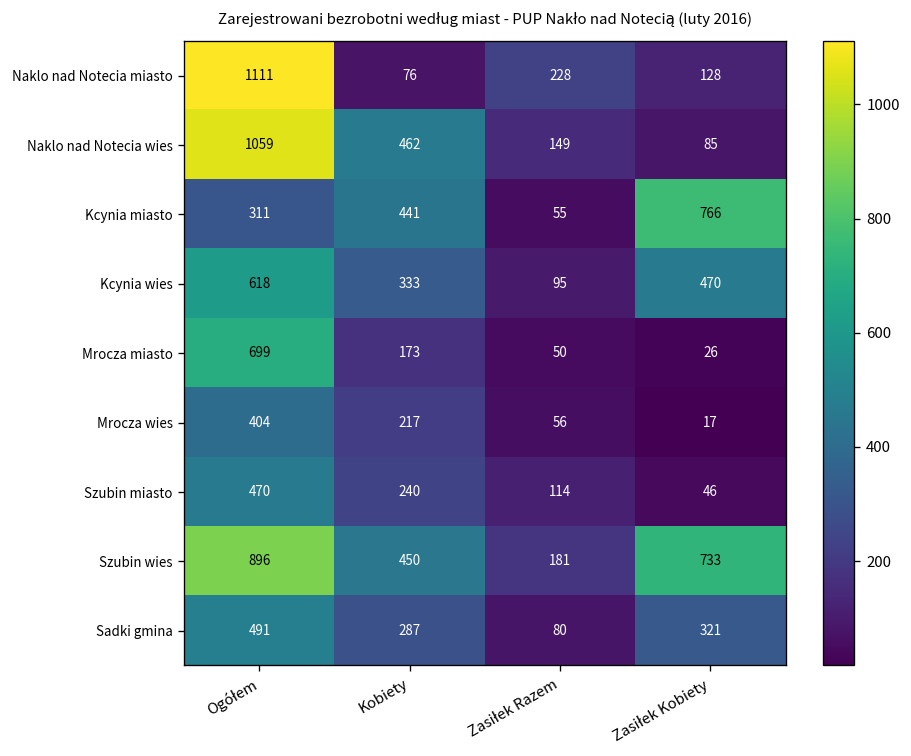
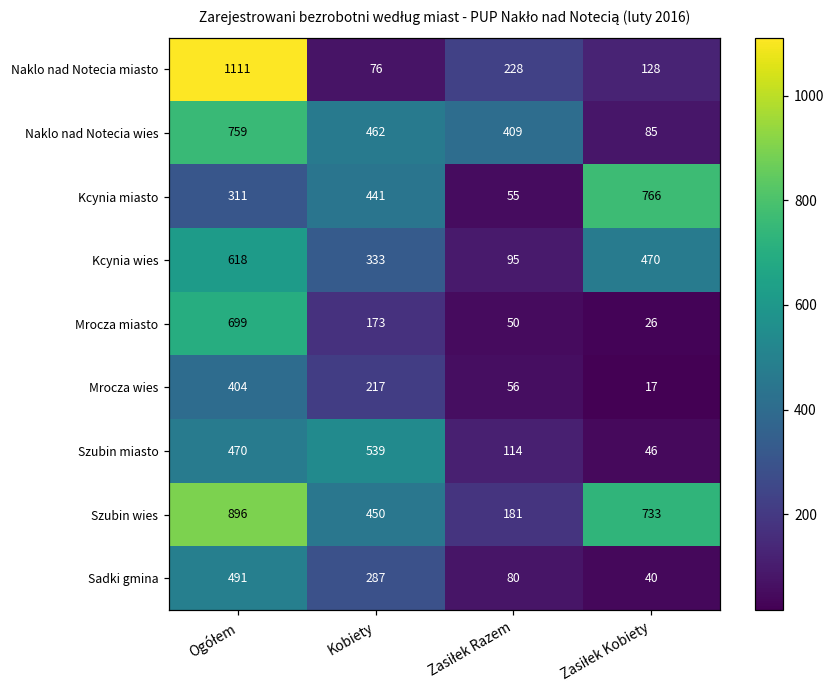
Naklo nad Notecia wies, Ogółem: 1059 -> 759
Naklo nad Notecia wies, Zasiłek Razem: 149 -> 409
Szubin miasto, Kobiety: 240 -> 539
Sadki gmina, Zasiłek Kobiety: 321 -> 40
